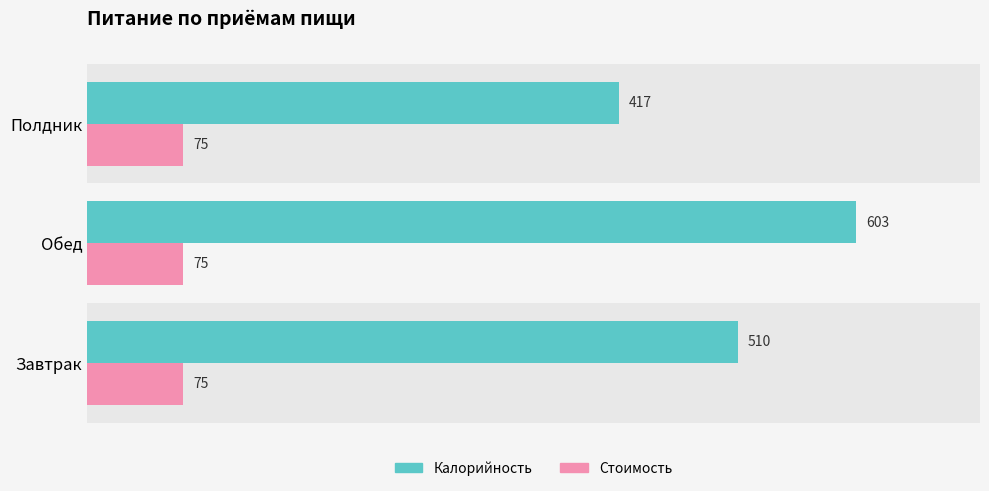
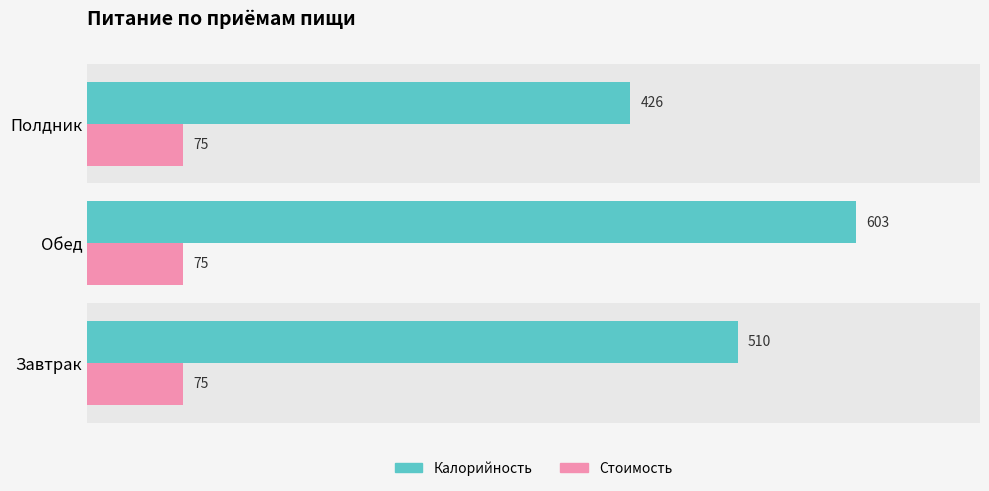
Калорийность, Полдник: 417 -> 426
